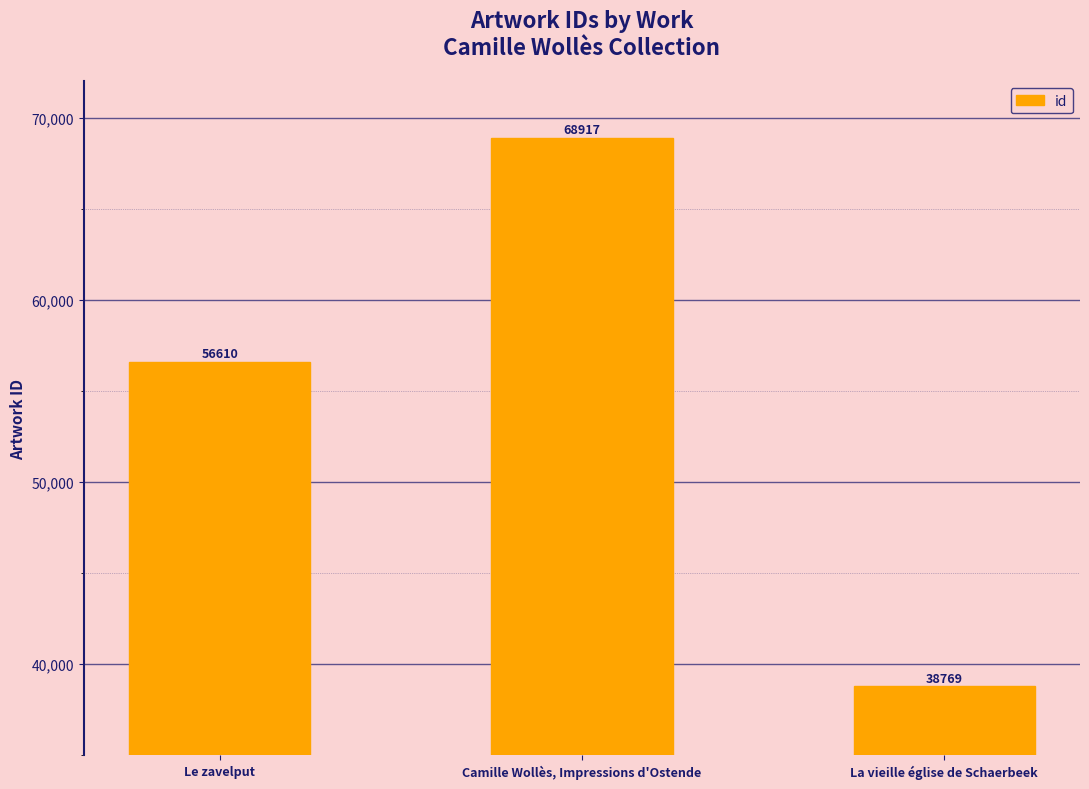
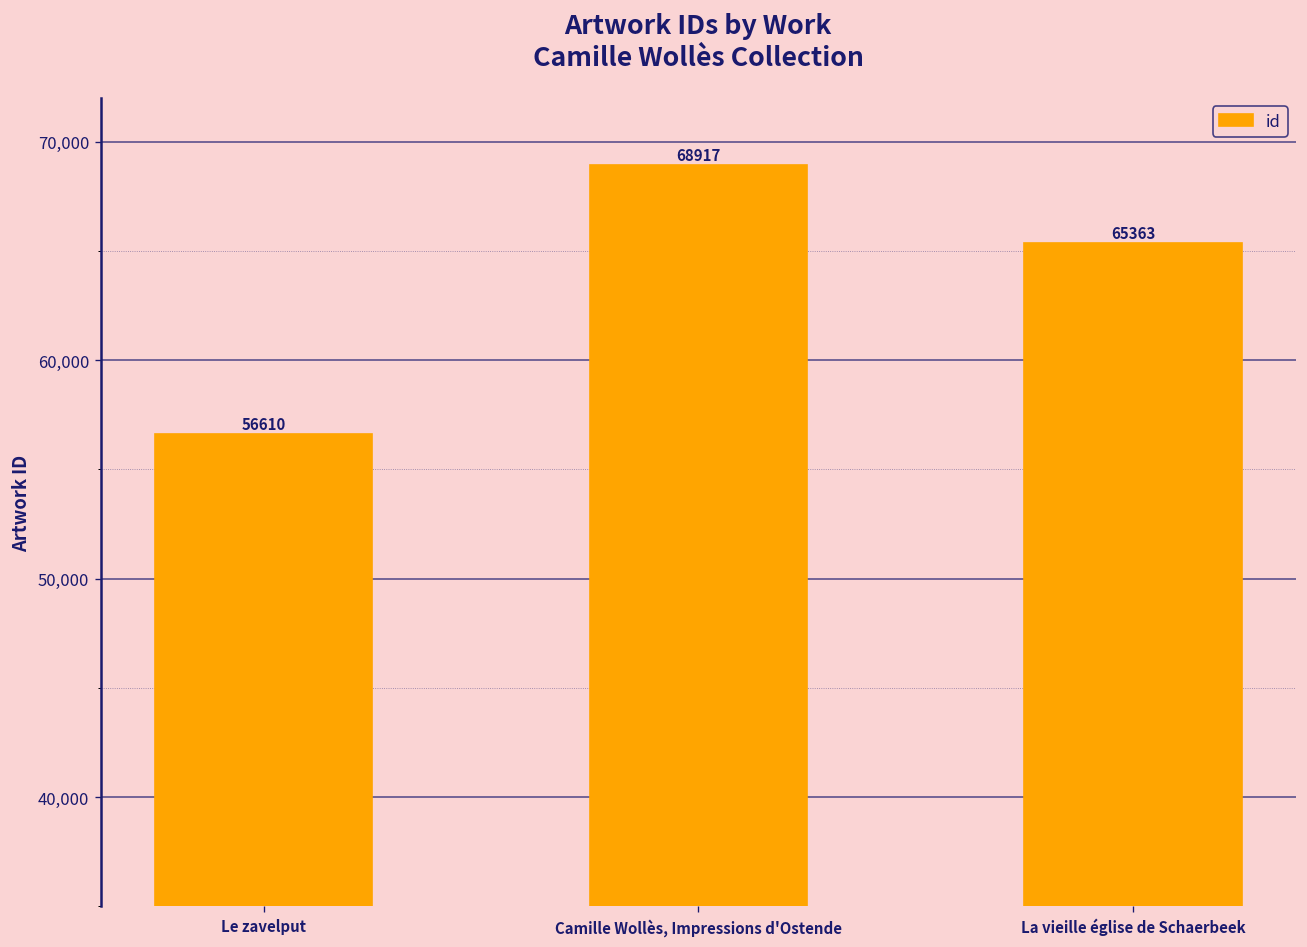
La vieille église de Schaerbeek: 38769 -> 65363
